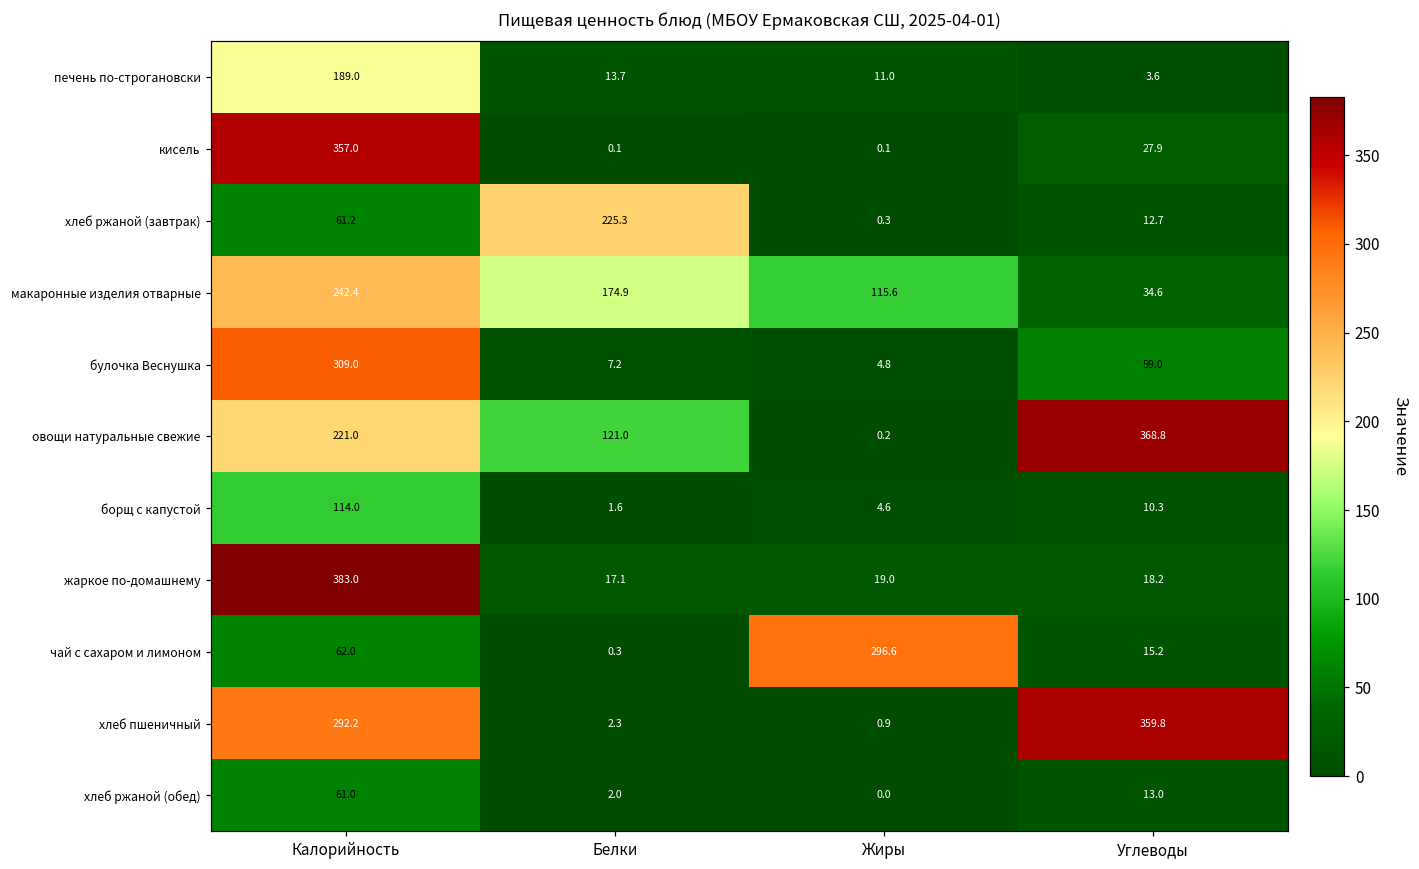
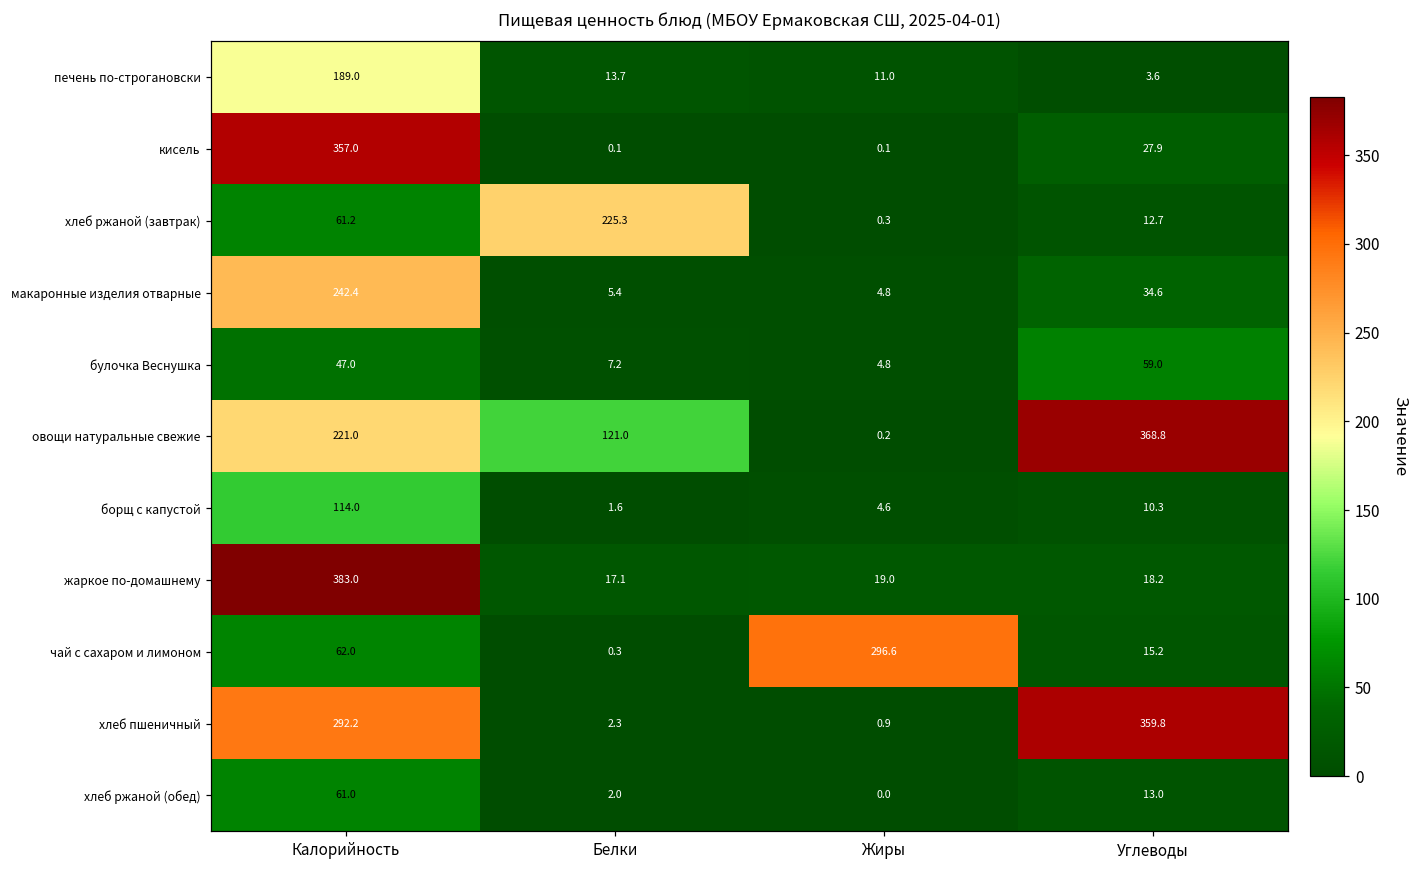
макаронные изделия отварные, Белки: 174.9 -> 5.4
макаронные изделия отварные, Жиры: 115.6 -> 4.8
булочка Веснушка, Калорийность: 309.0 -> 47.0
